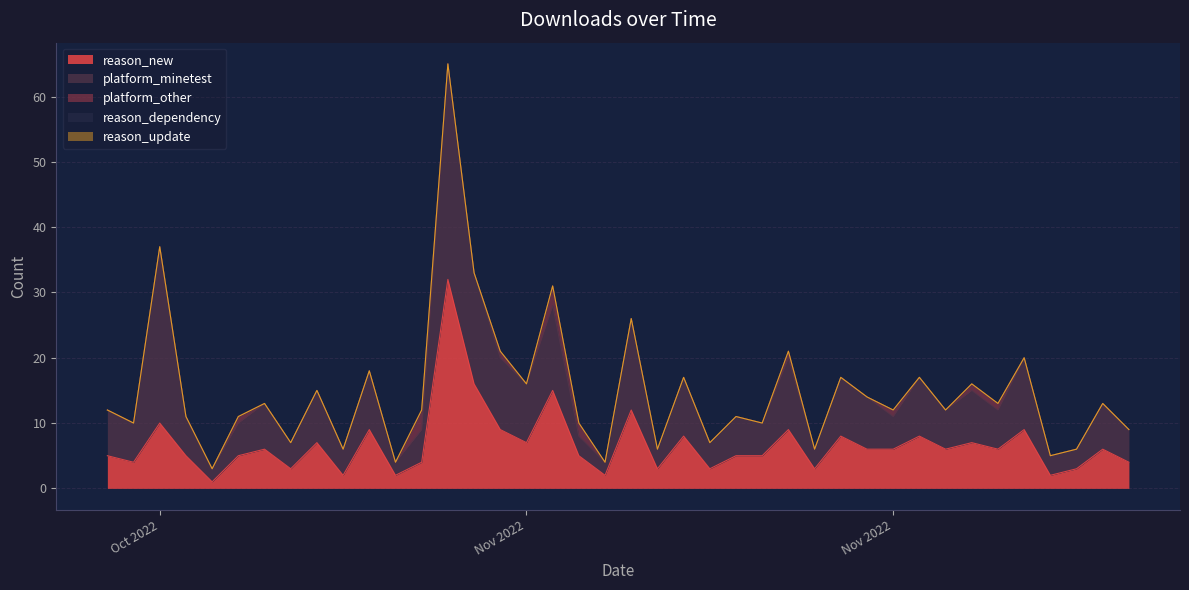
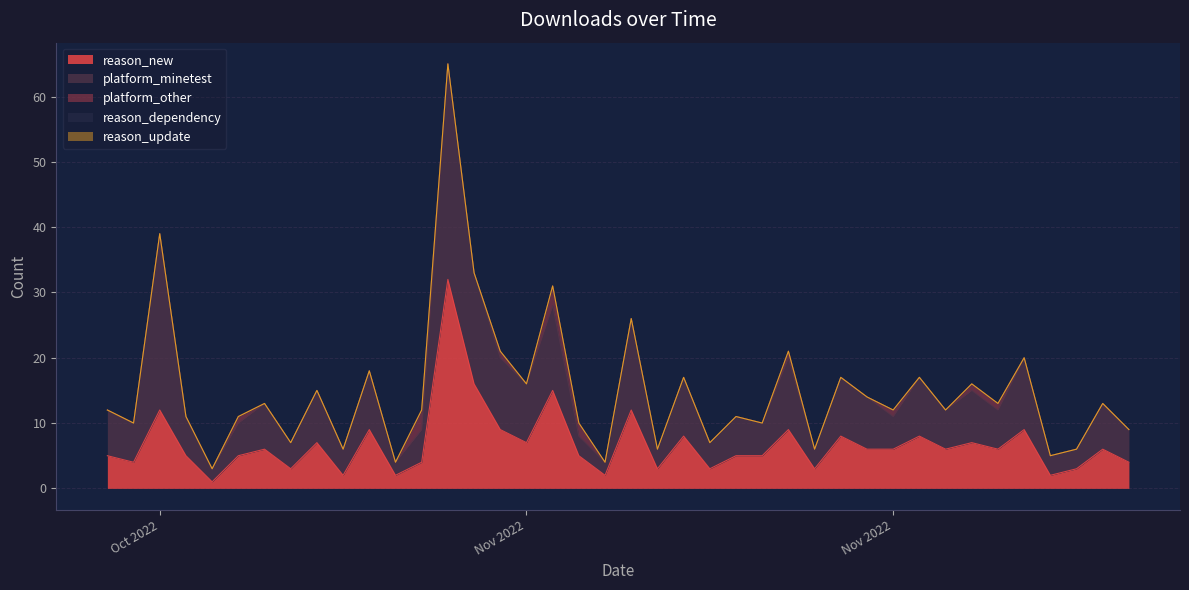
reason_new, Oct 2022: 10 -> 12
